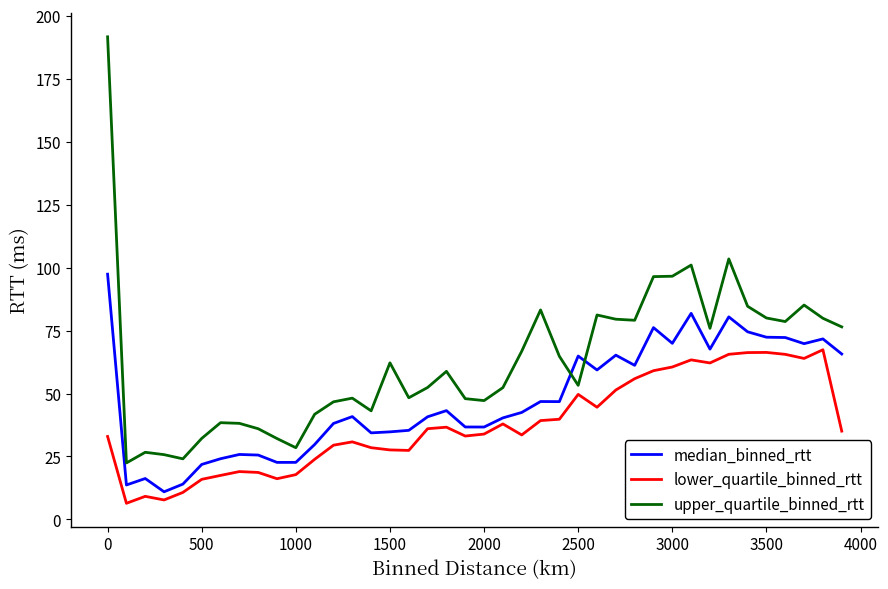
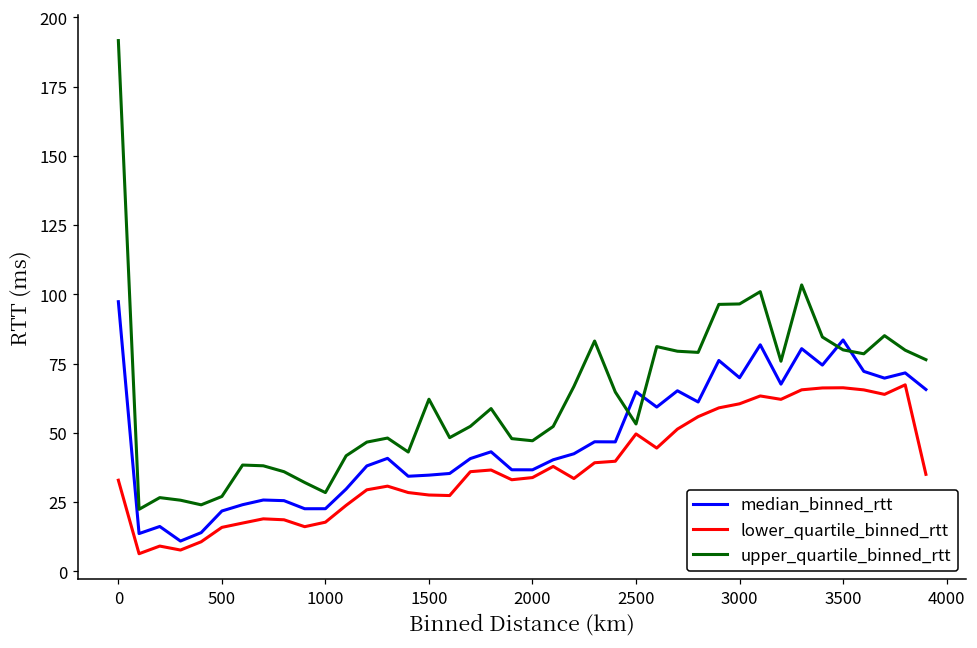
upper_quartile_binned_rtt, 500: 32 -> 27
median_binned_rtt, 3500: 72 -> 84
